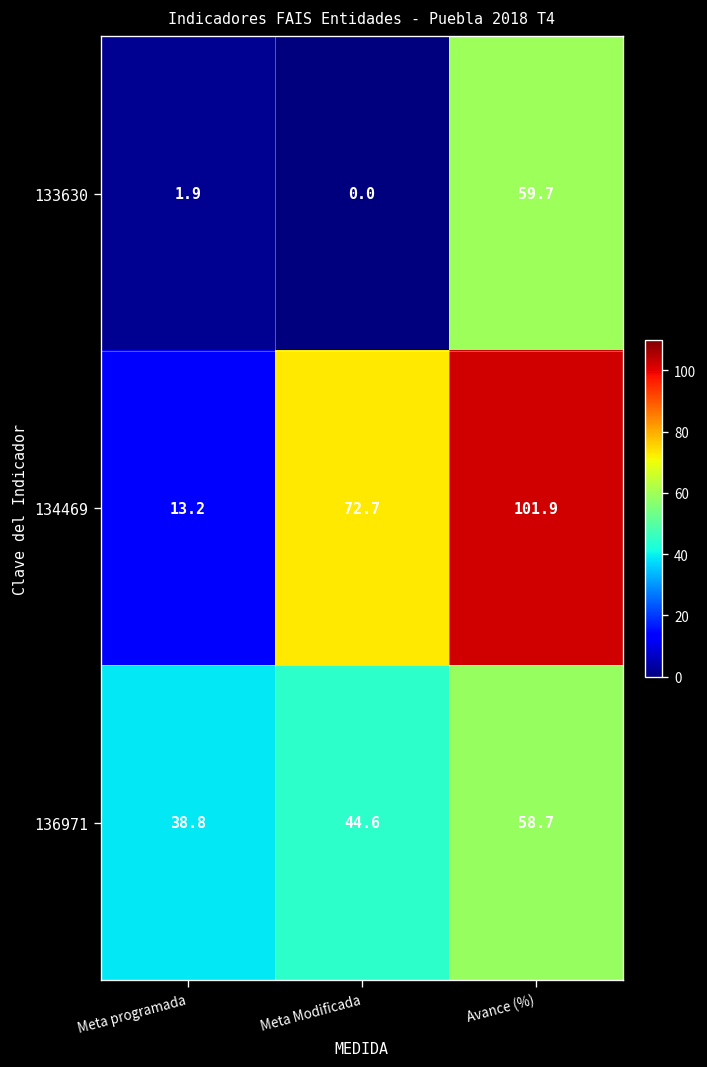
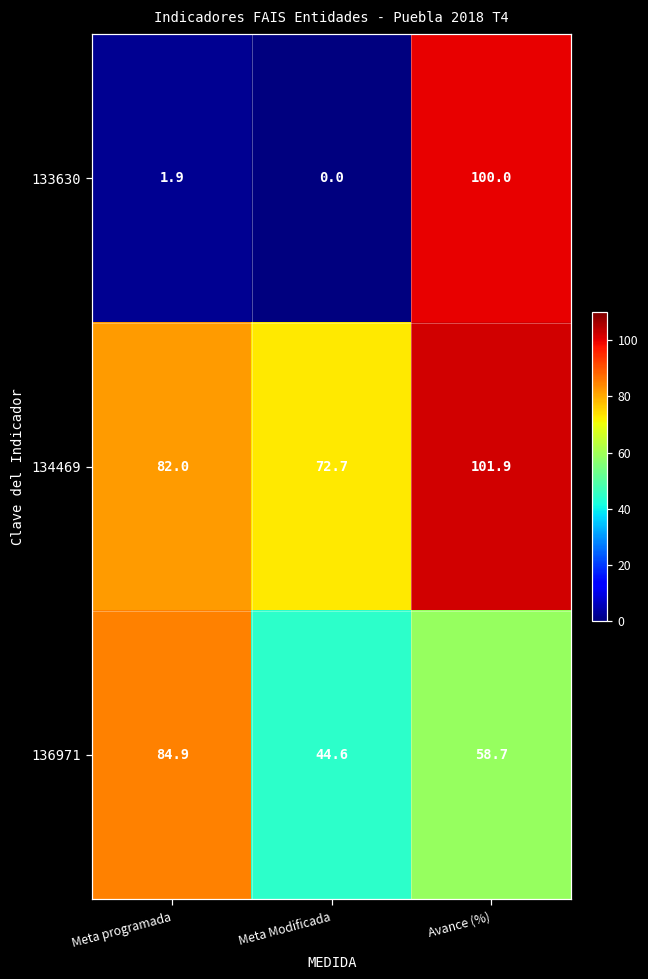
133630, Avance (%): 59.7 -> 100.0
134469, Meta programada: 13.2 -> 82.0
136971, Meta programada: 38.8 -> 84.9
